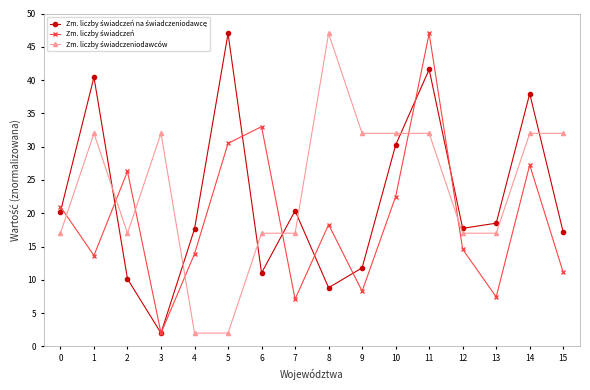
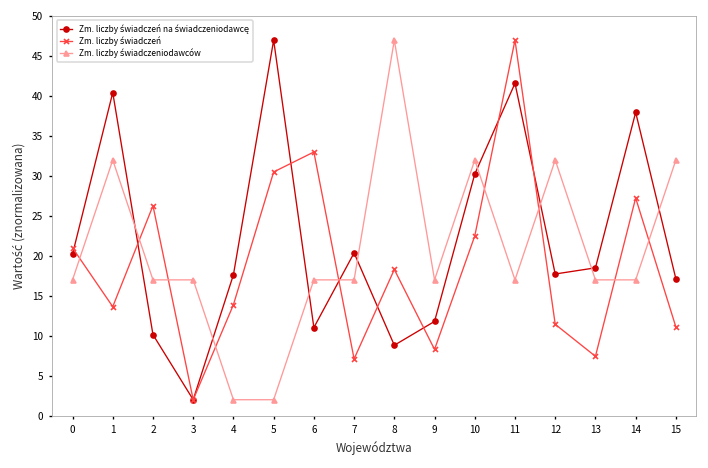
Zm. liczby świadczeniodawców, 3: 32 -> 17
Zm. liczby świadczeniodawców, 9: 32 -> 17
Zm. liczby świadczeniodawców, 11: 32 -> 17
Zm. liczby świadczeń, 12: 15 -> 11
Zm. liczby świadczeniodawców, 12: 17 -> 32
Zm. liczby świadczeniodawców, 14: 32 -> 17
